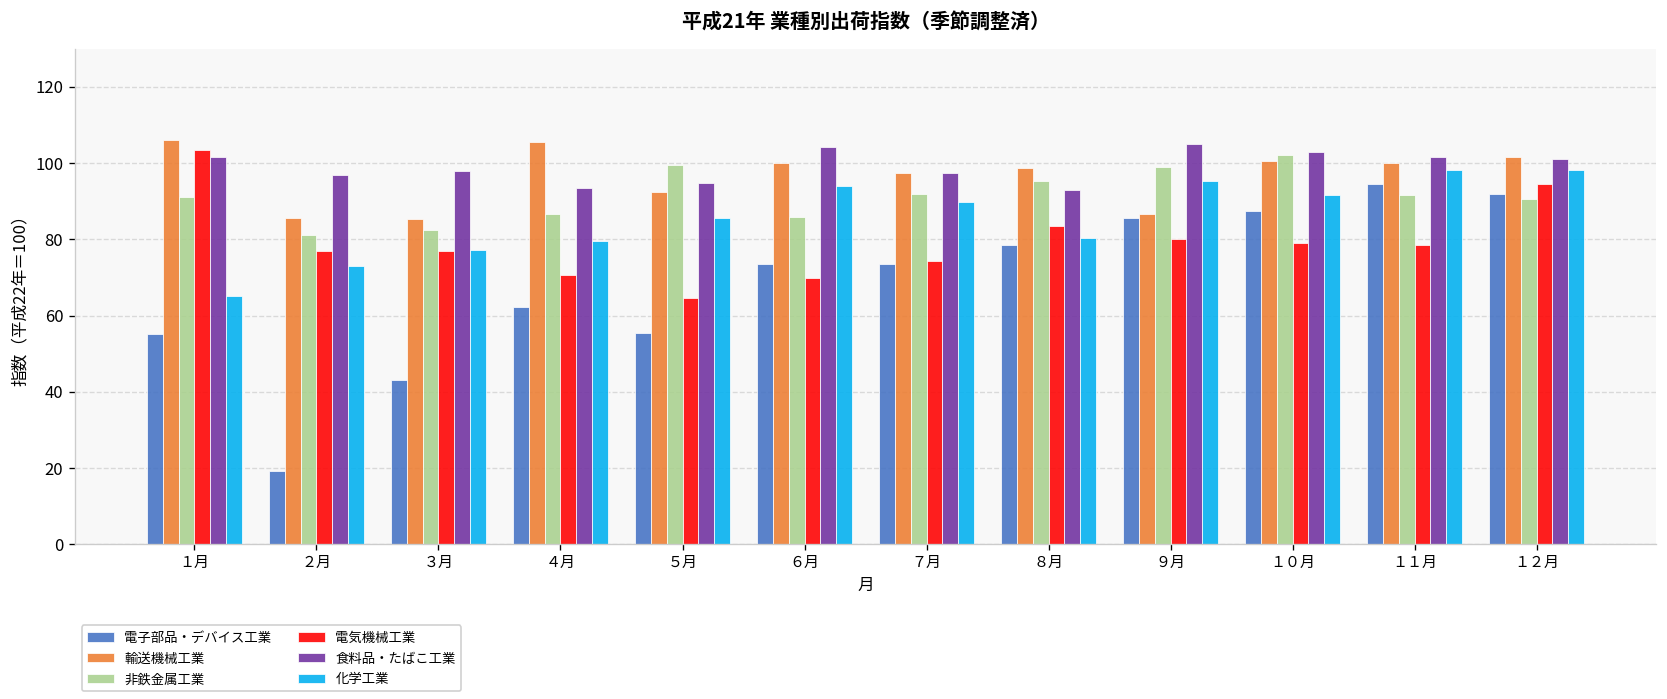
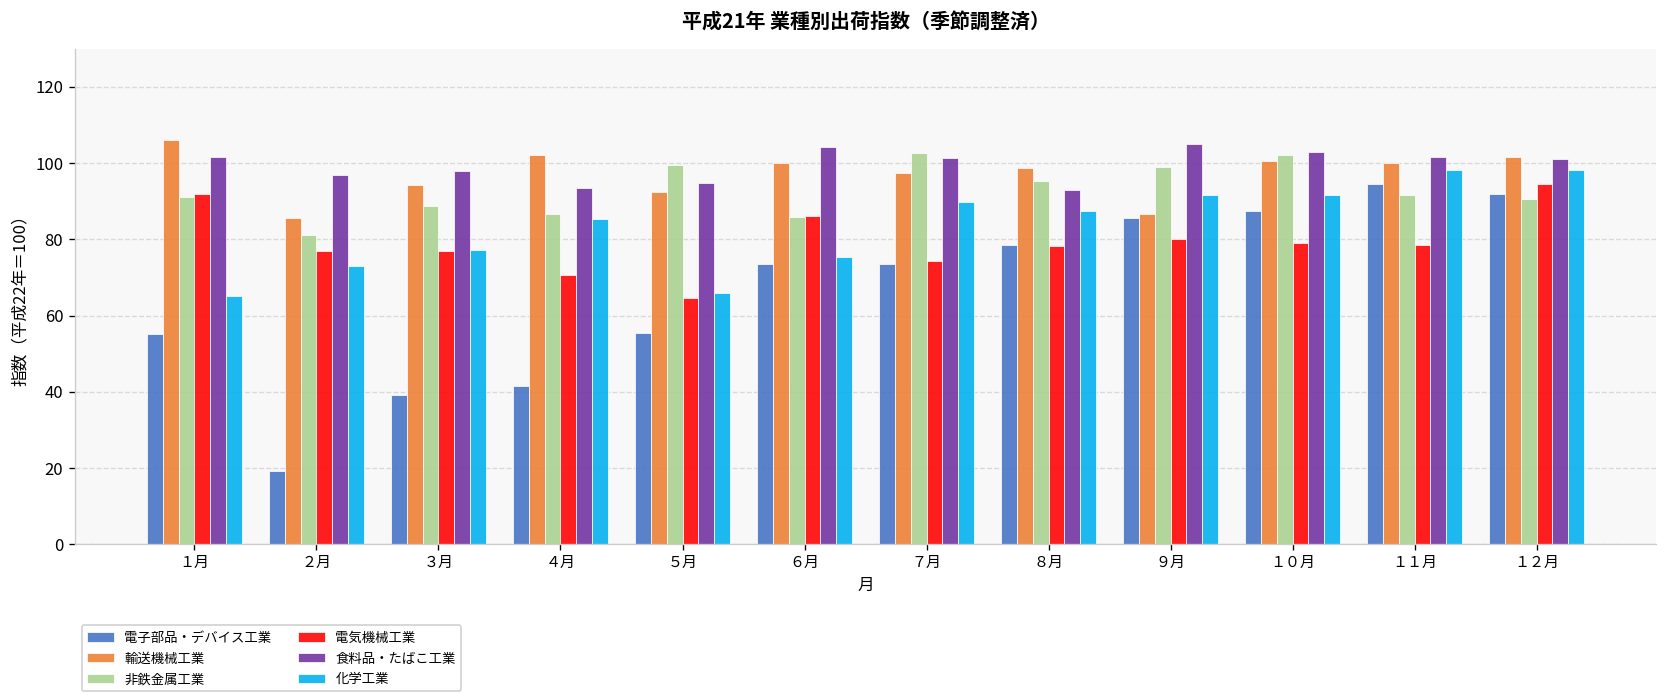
電気機械工業, １月: 103 -> 92
電子部品・デバイス工業, ３月: 43 -> 39
輸送機械工業, ３月: 85 -> 94
非鉄金属工業, ３月: 82 -> 89
電子部品・デバイス工業, ４月: 62 -> 42
輸送機械工業, ４月: 105 -> 102
化学工業, ４月: 80 -> 85
化学工業, ５月: 86 -> 66
電気機械工業, ６月: 70 -> 86
化学工業, ６月: 94 -> 75
非鉄金属工業, ７月: 92 -> 103
食料品・たばこ工業, ７月: 98 -> 101
電気機械工業, ８月: 83 -> 78
化学工業, ８月: 80 -> 87
化学工業, ９月: 95 -> 92
